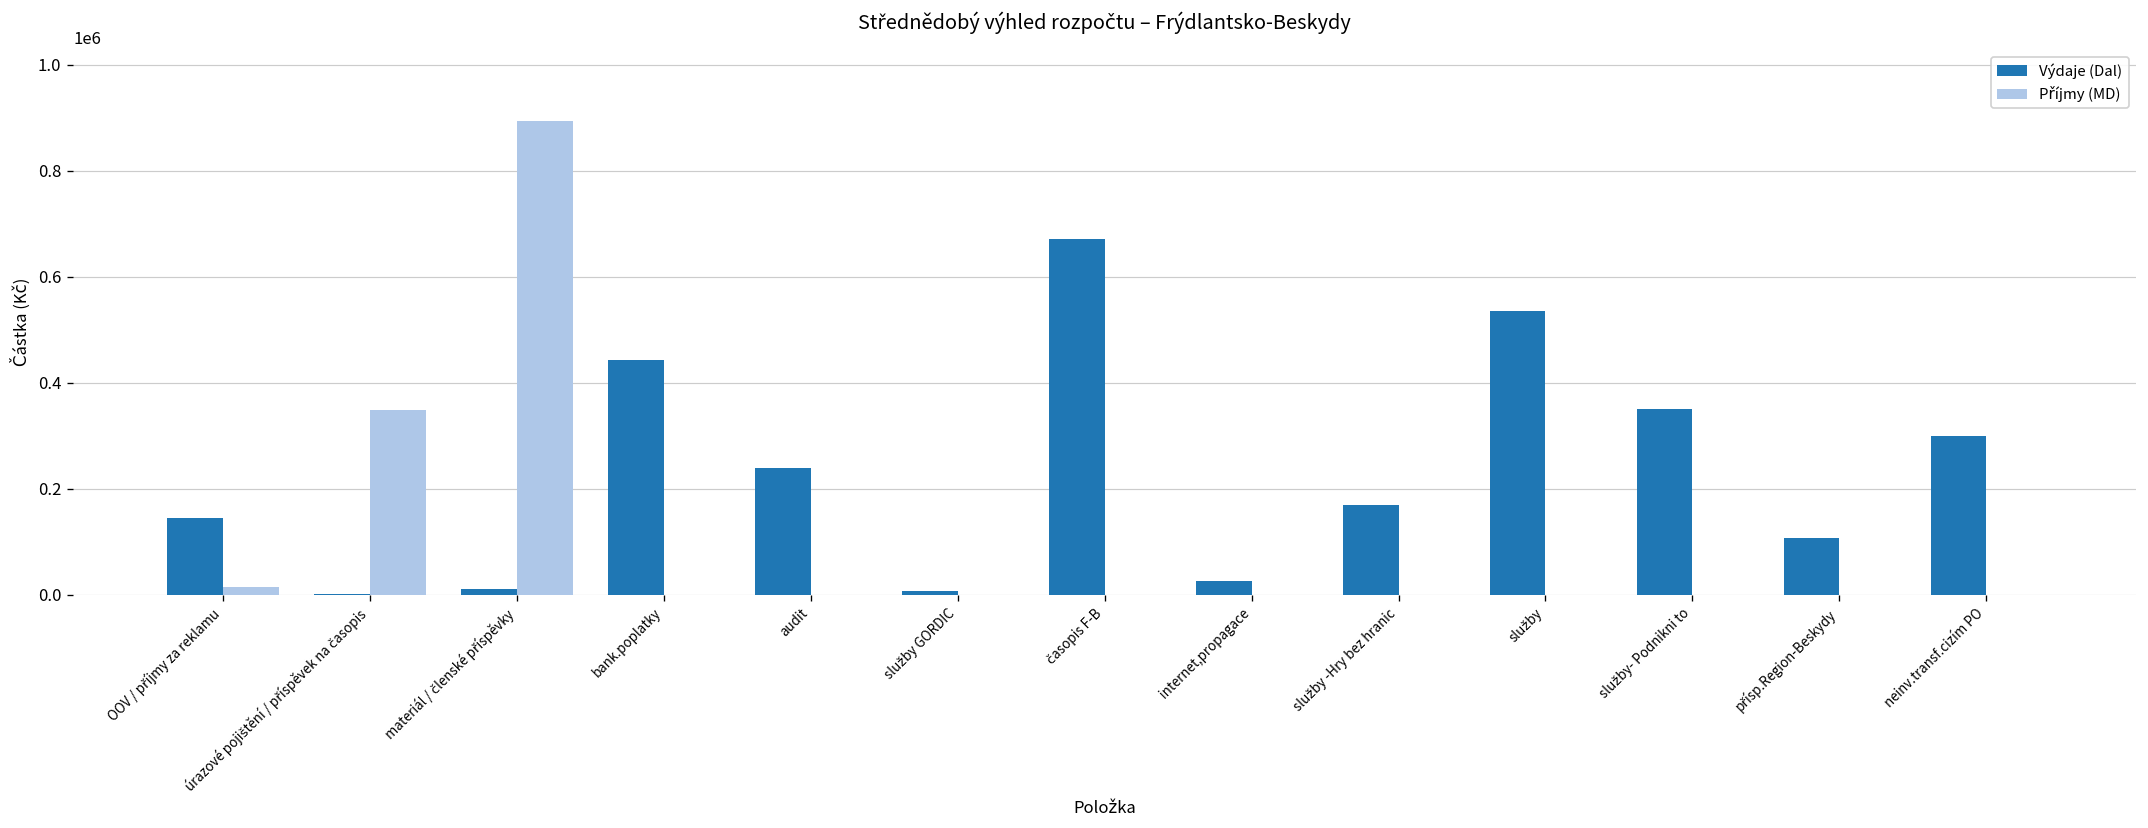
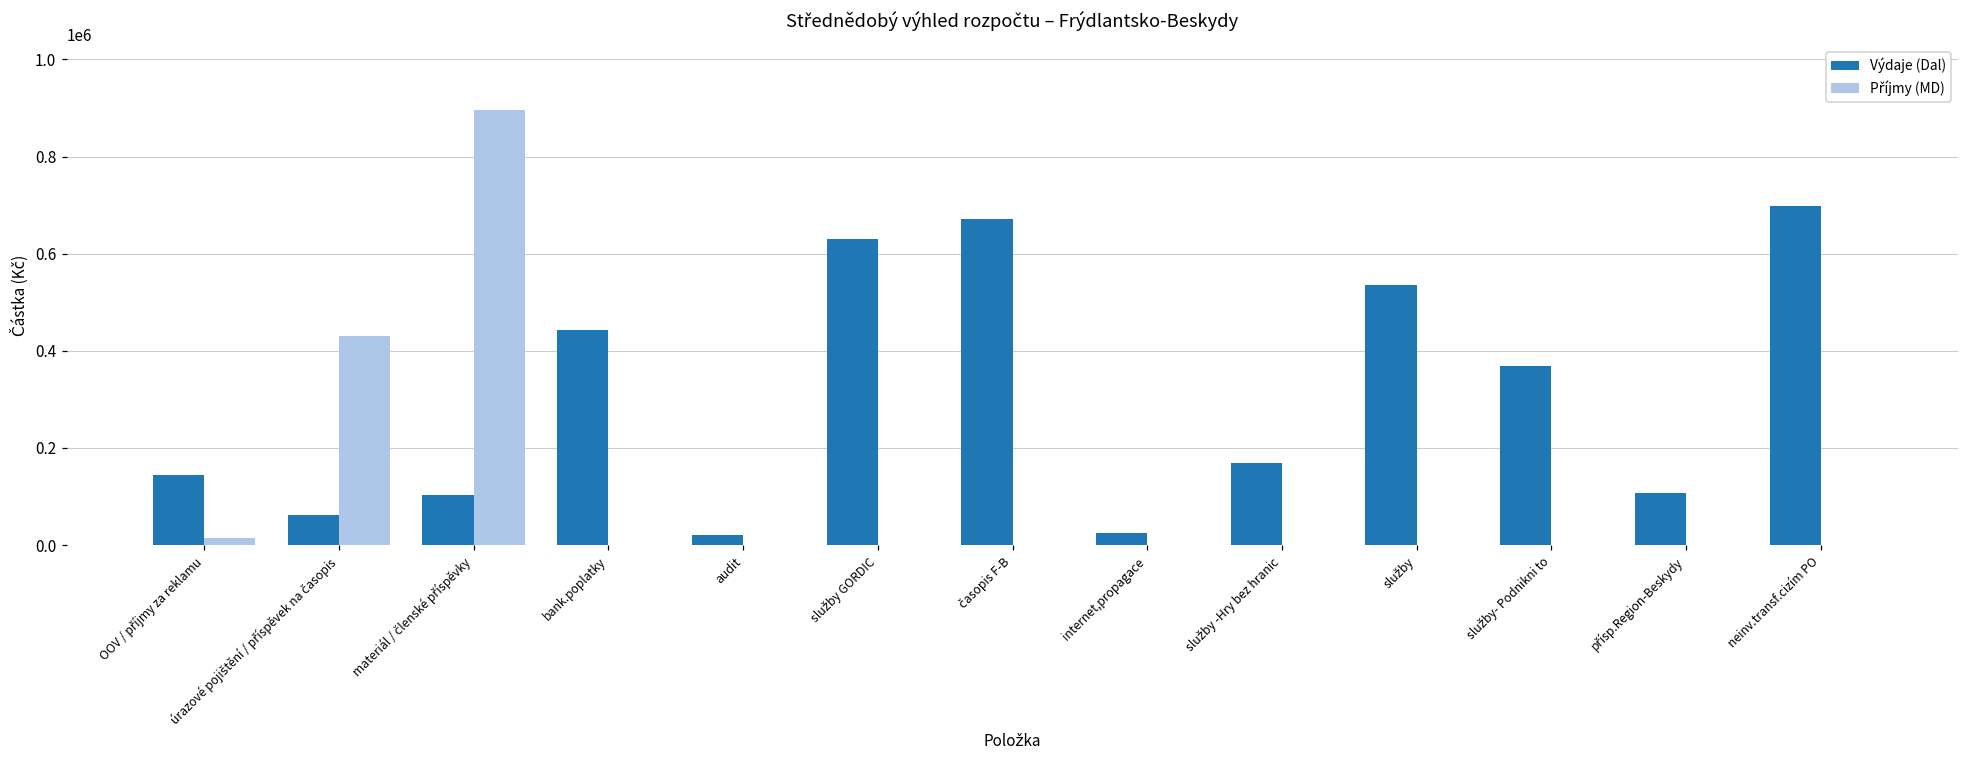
Výdaje (Dal), úrazové pojištění / příspěvek na časopis: 0 -> 60000
Příjmy (MD), úrazové pojištění / příspěvek na časopis: 350000 -> 430000
Výdaje (Dal), materiál / členské příspěvky: 10000 -> 100000
Výdaje (Dal), audit: 240000 -> 20000
Výdaje (Dal), služby GORDIC: 10000 -> 630000
Výdaje (Dal), služby- Podnikni to: 350000 -> 370000
Výdaje (Dal), neinv.transf.cizím PO: 300000 -> 700000
